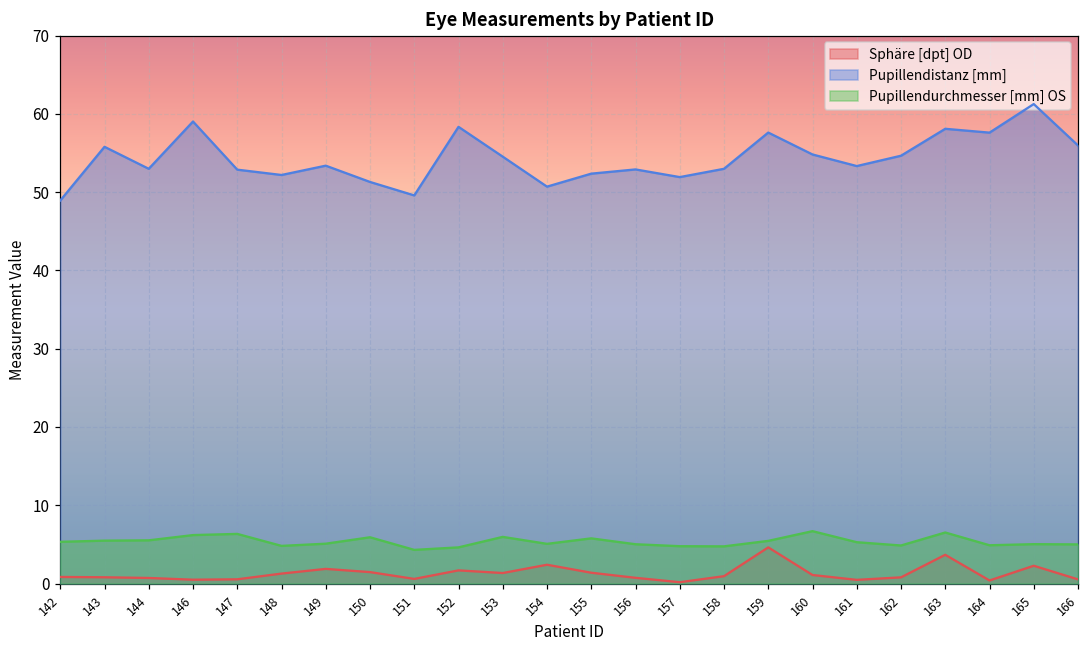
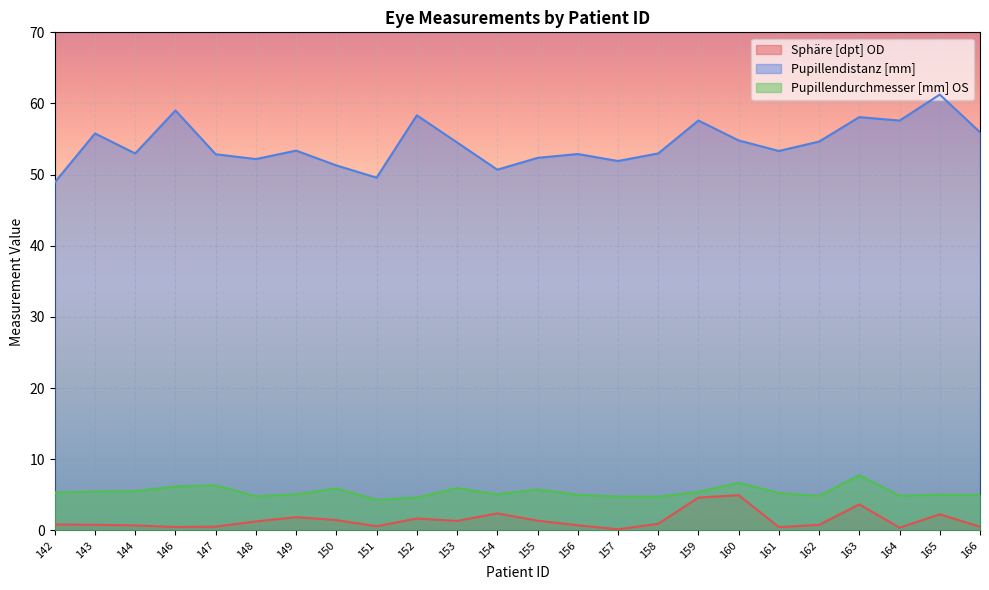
Sphäre [dpt] OD, 160: 1 -> 5
Pupillendurchmesser [mm] OS, 163: 7 -> 8
